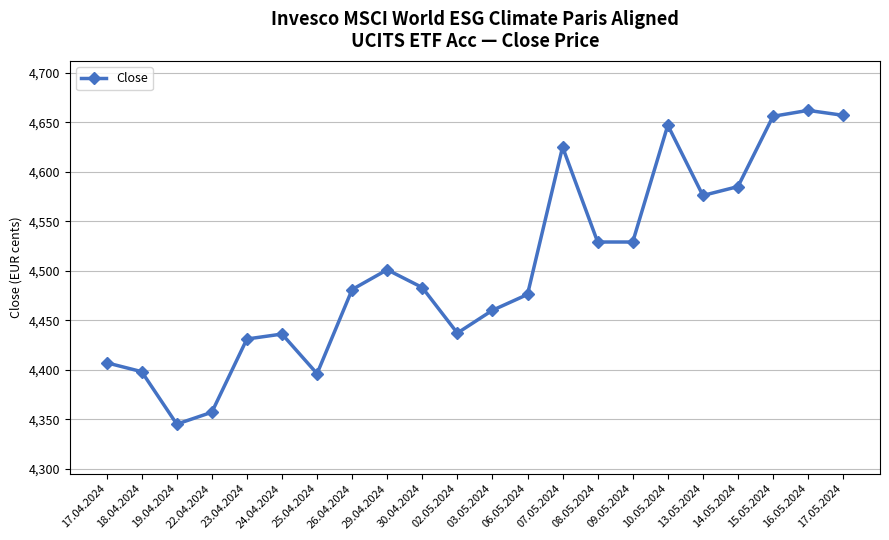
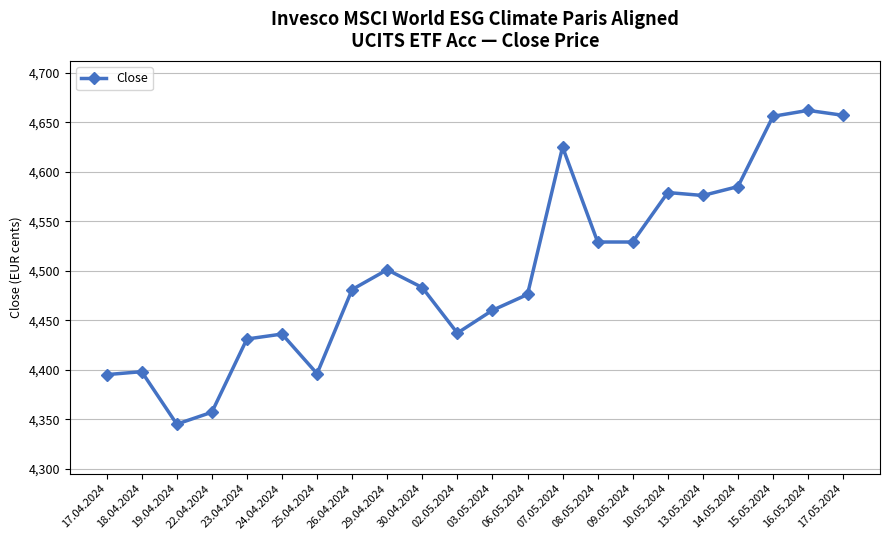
17.04.2024: 4,410 -> 4,400
10.05.2024: 4,650 -> 4,580
